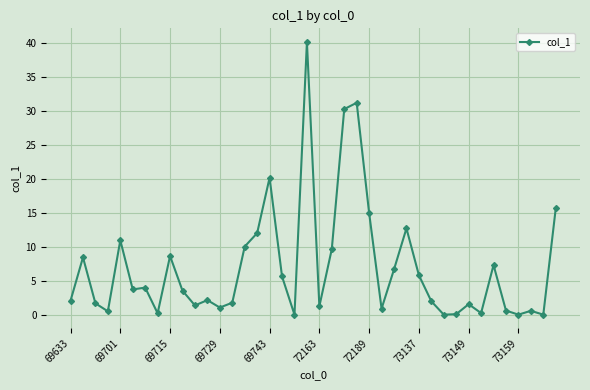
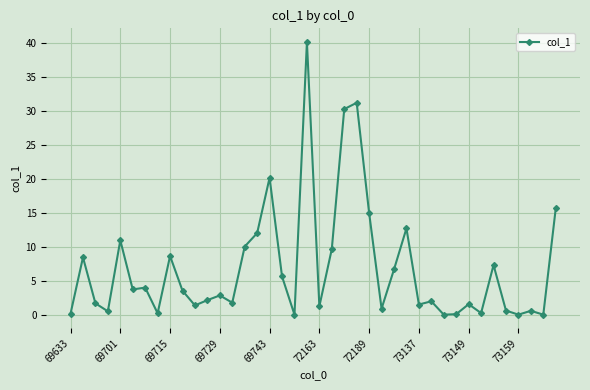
69633: 2 -> 0
69729: 1 -> 3
73137: 6 -> 1
